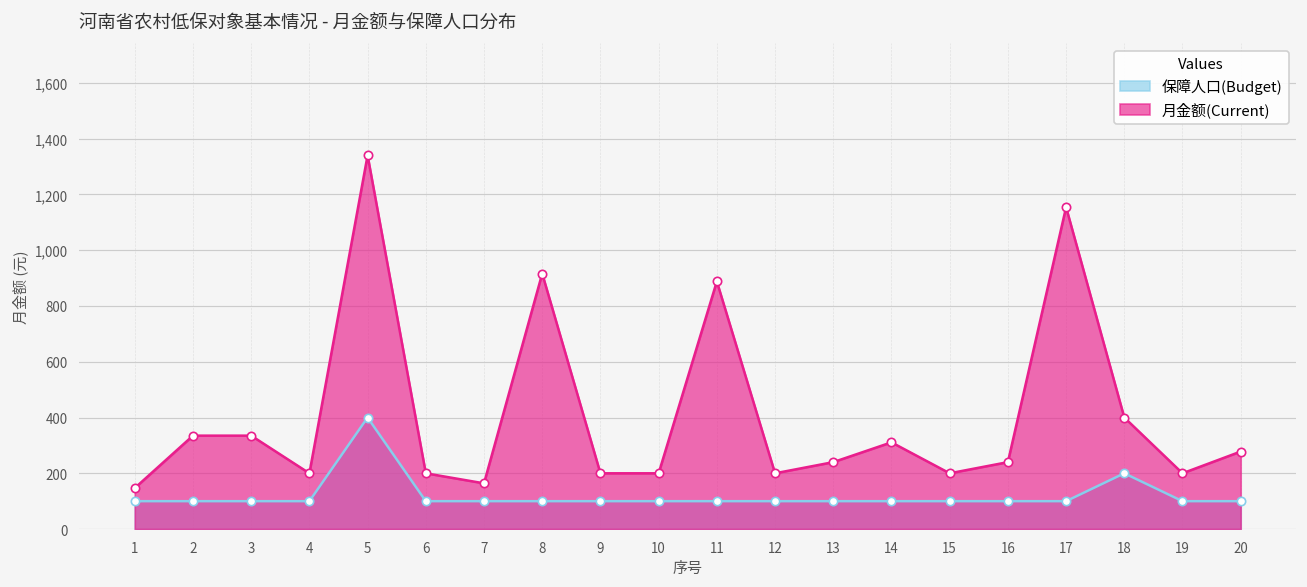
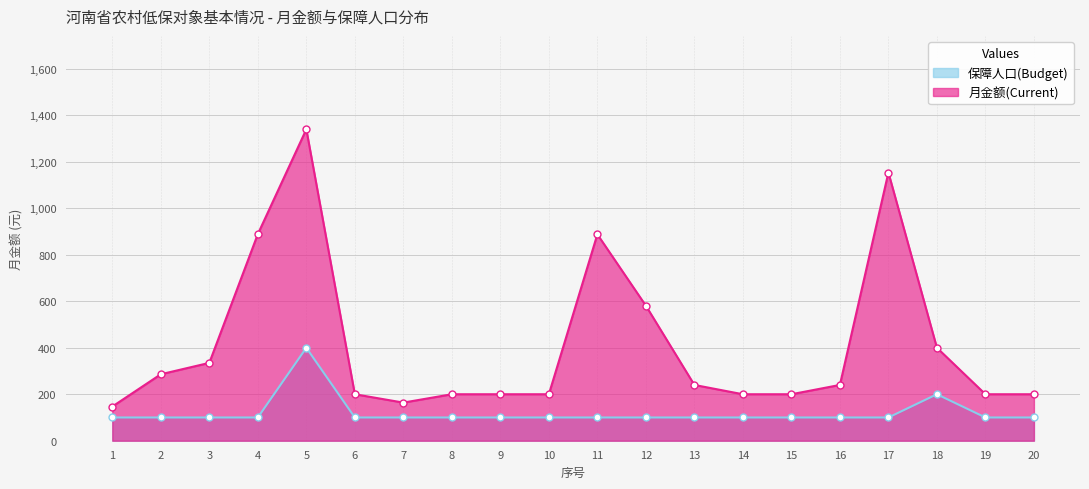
月金额(Current), 2: 340 -> 290
月金额(Current), 4: 200 -> 890
月金额(Current), 8: 920 -> 200
月金额(Current), 12: 200 -> 580
月金额(Current), 14: 310 -> 200
月金额(Current), 20: 280 -> 200
